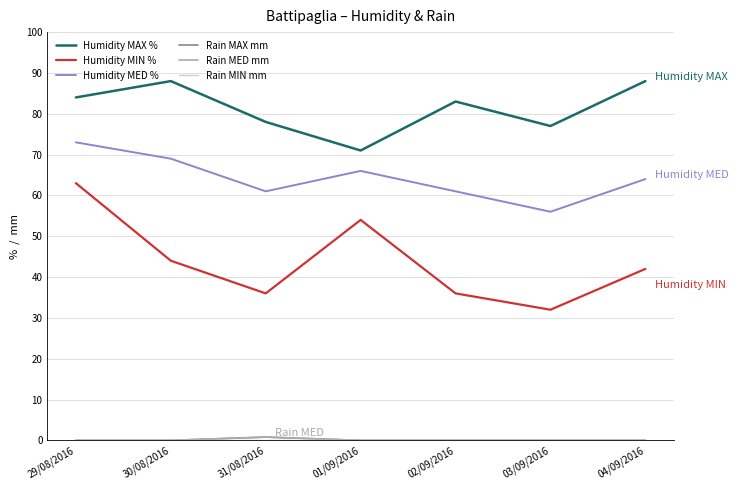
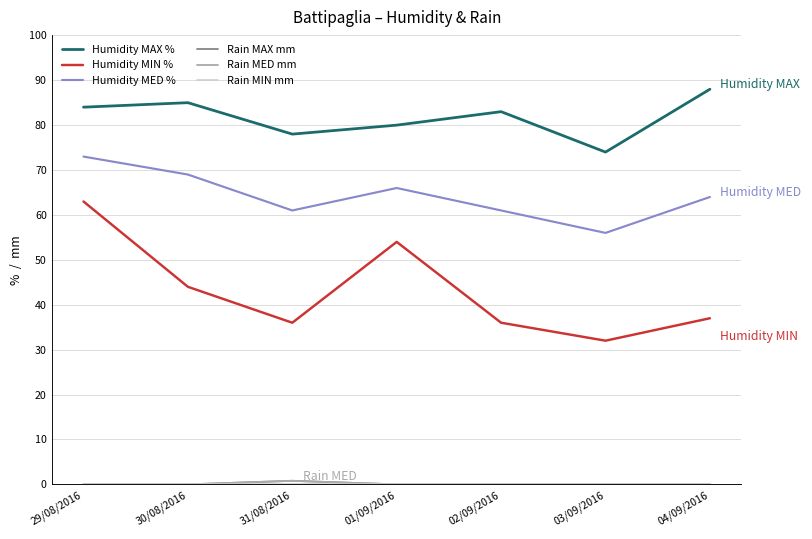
Humidity MAX %, 30/08/2016: 88 -> 85
Humidity MAX %, 01/09/2016: 71 -> 80
Humidity MAX %, 03/09/2016: 77 -> 74
Humidity MIN %, 04/09/2016: 42 -> 37
